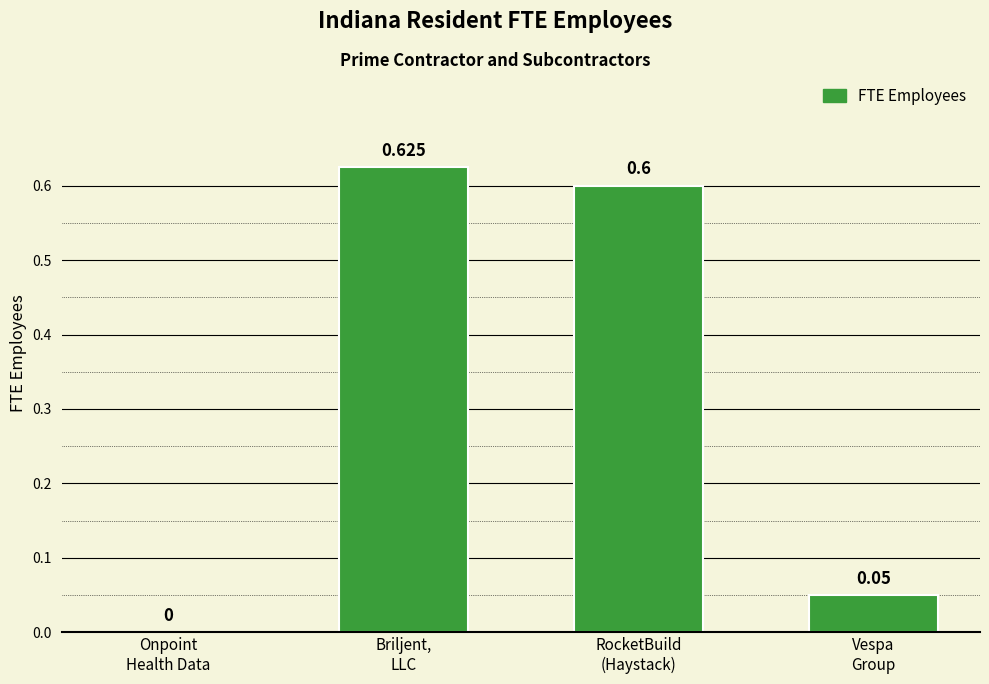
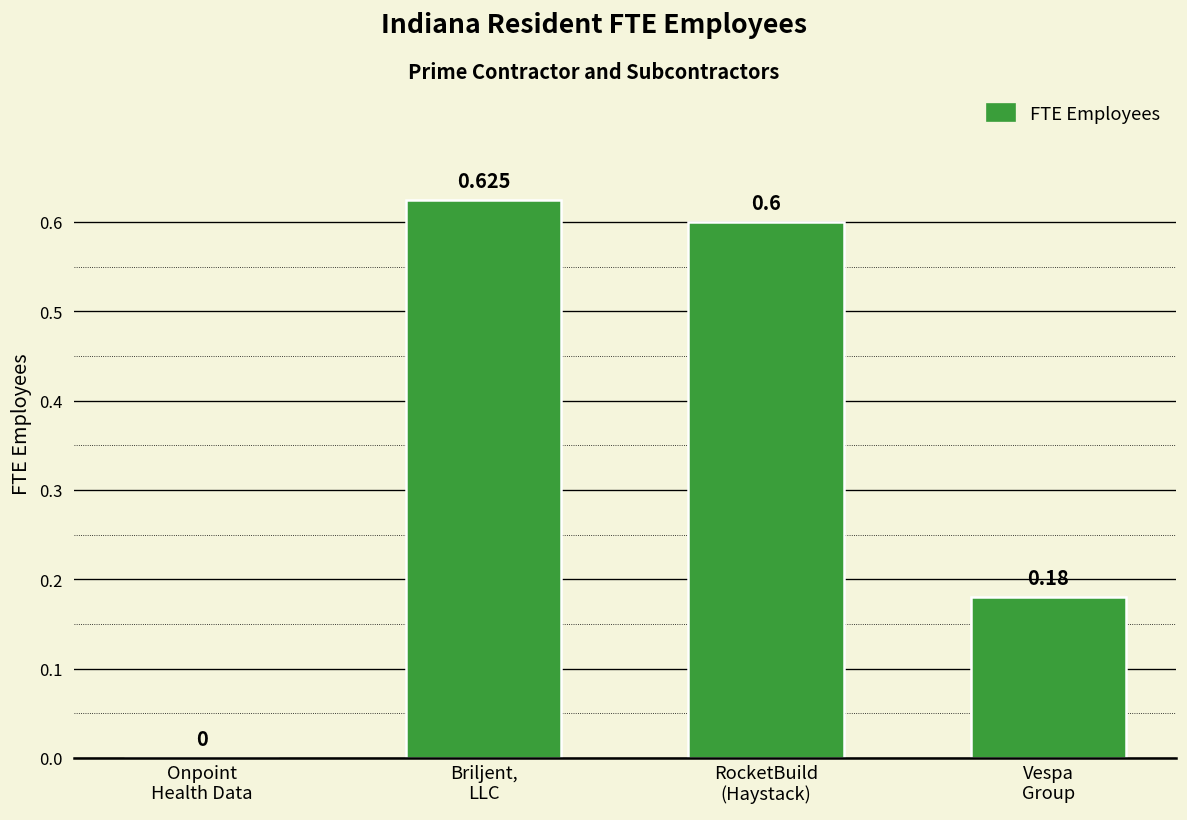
Vespa Group: 0.05 -> 0.18
